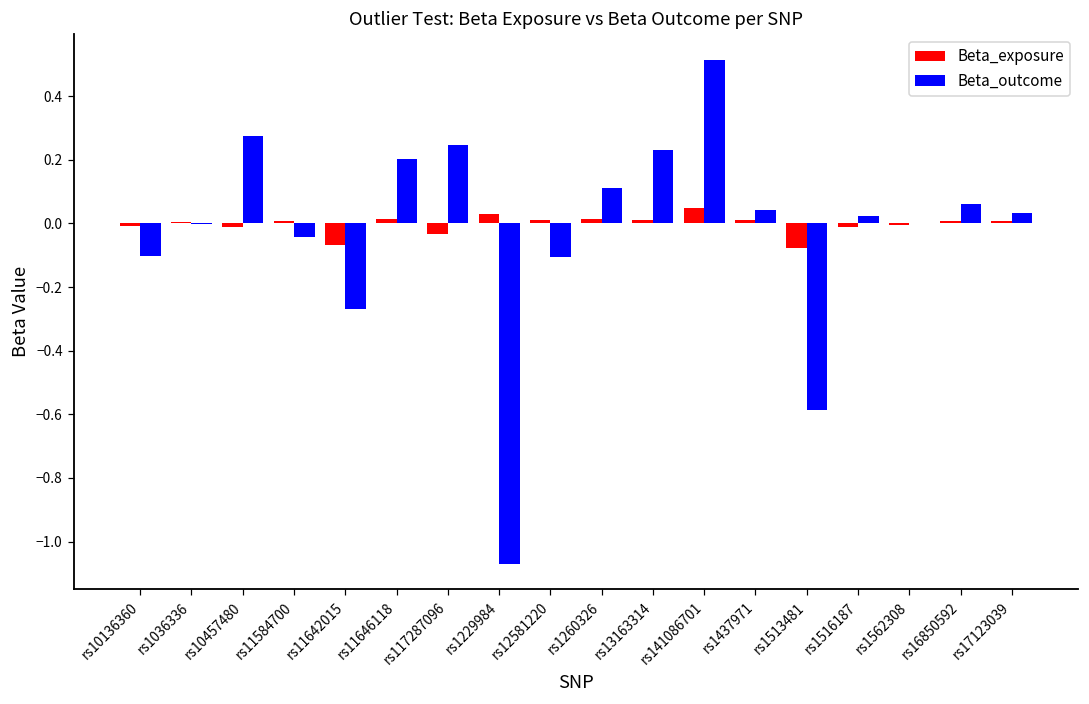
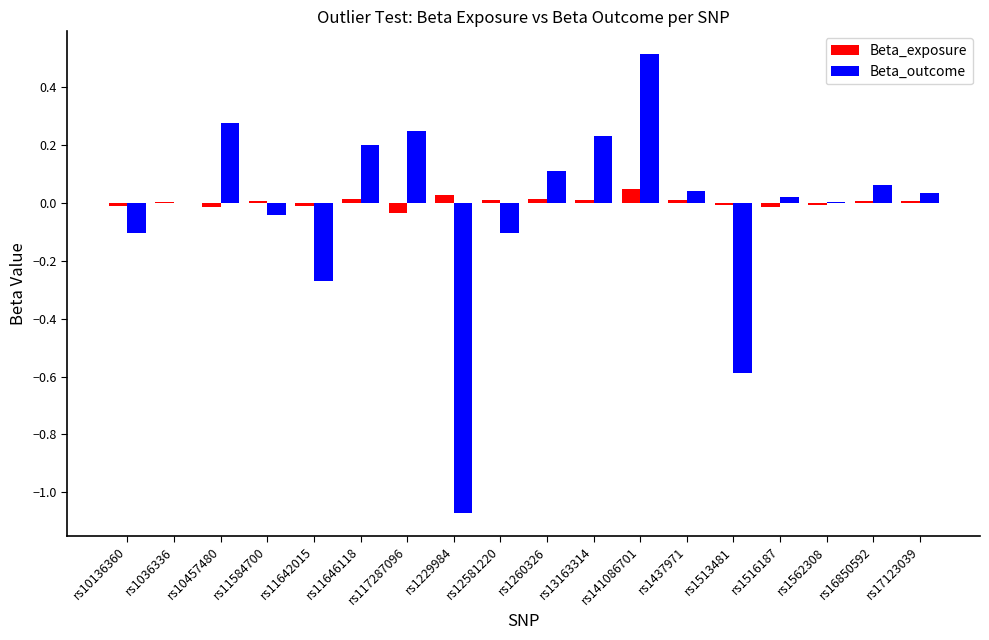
Beta_exposure, rs11642015: -0.07 -> -0.01
Beta_exposure, rs1513481: -0.08 -> -0.01
